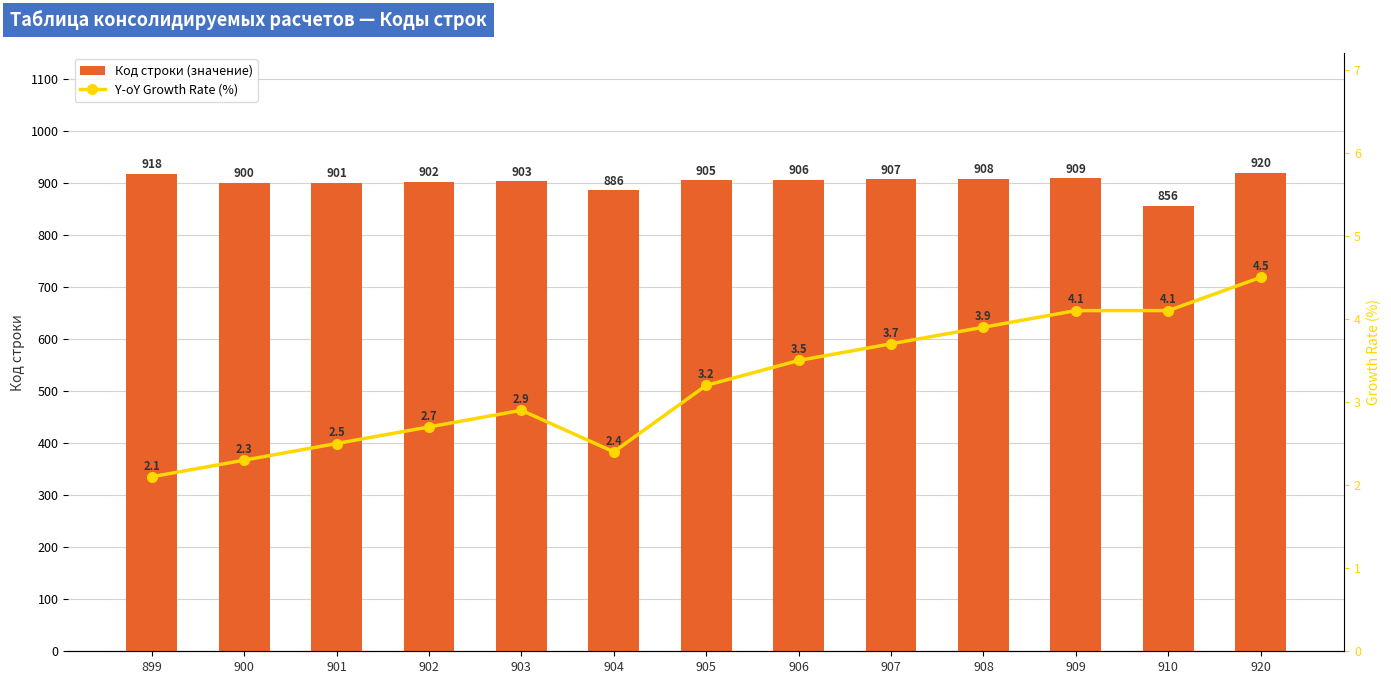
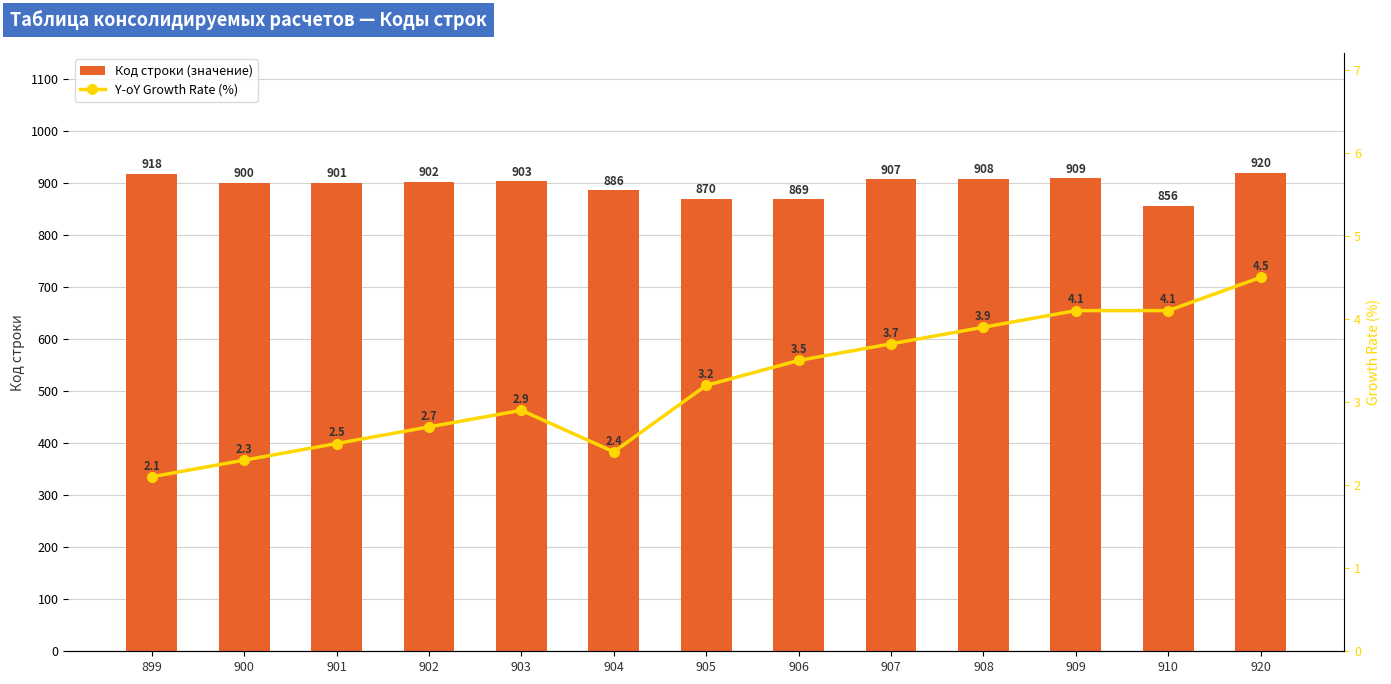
Код строки (значение), 905: 905 -> 870
Код строки (значение), 906: 906 -> 869
